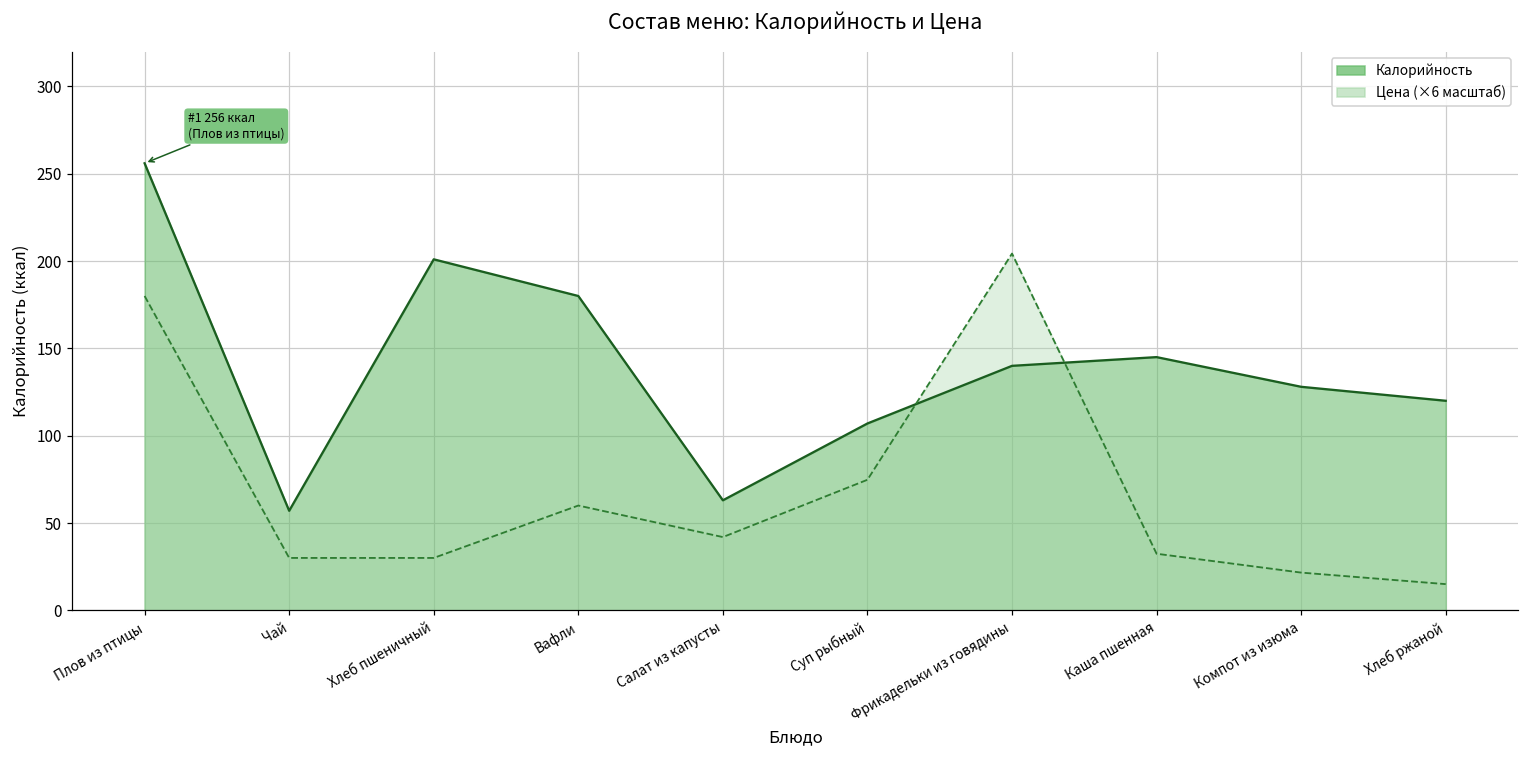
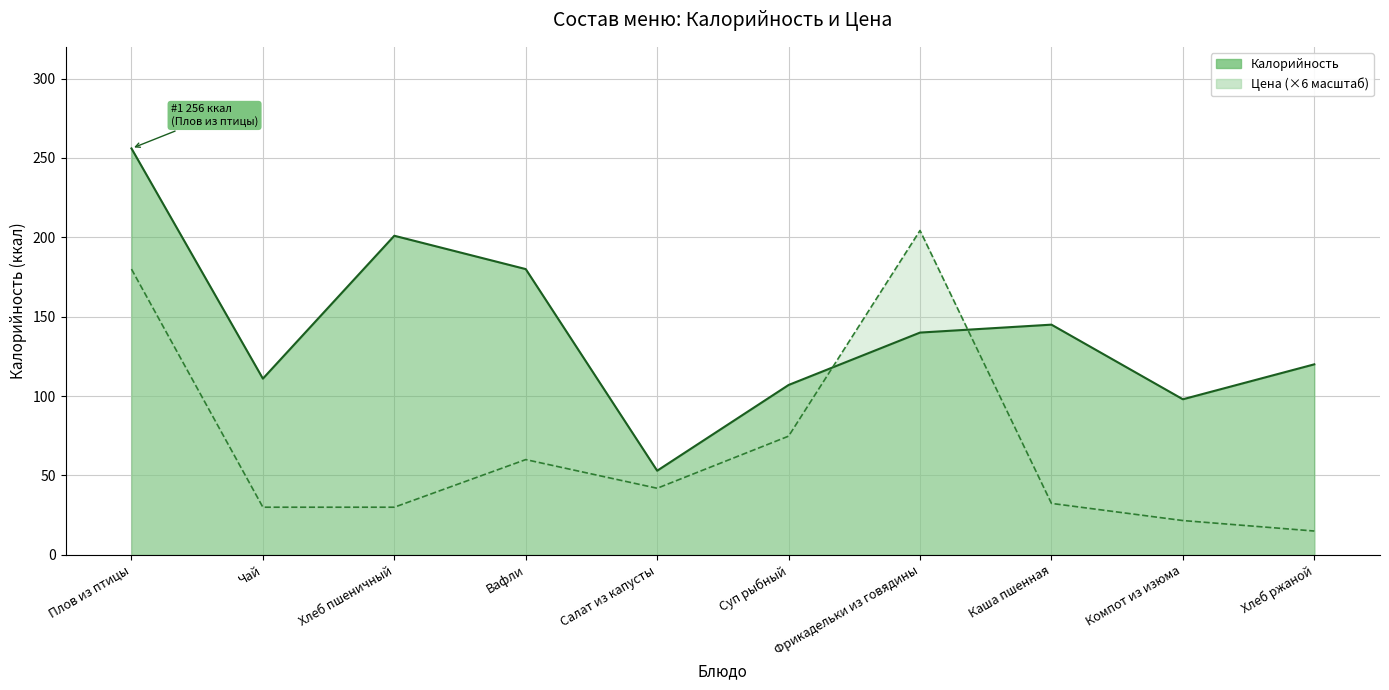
Калорийность, Чай: 57 -> 111
Калорийность, Салат из капусты: 63 -> 53
Калорийность, Компот из изюма: 128 -> 98
